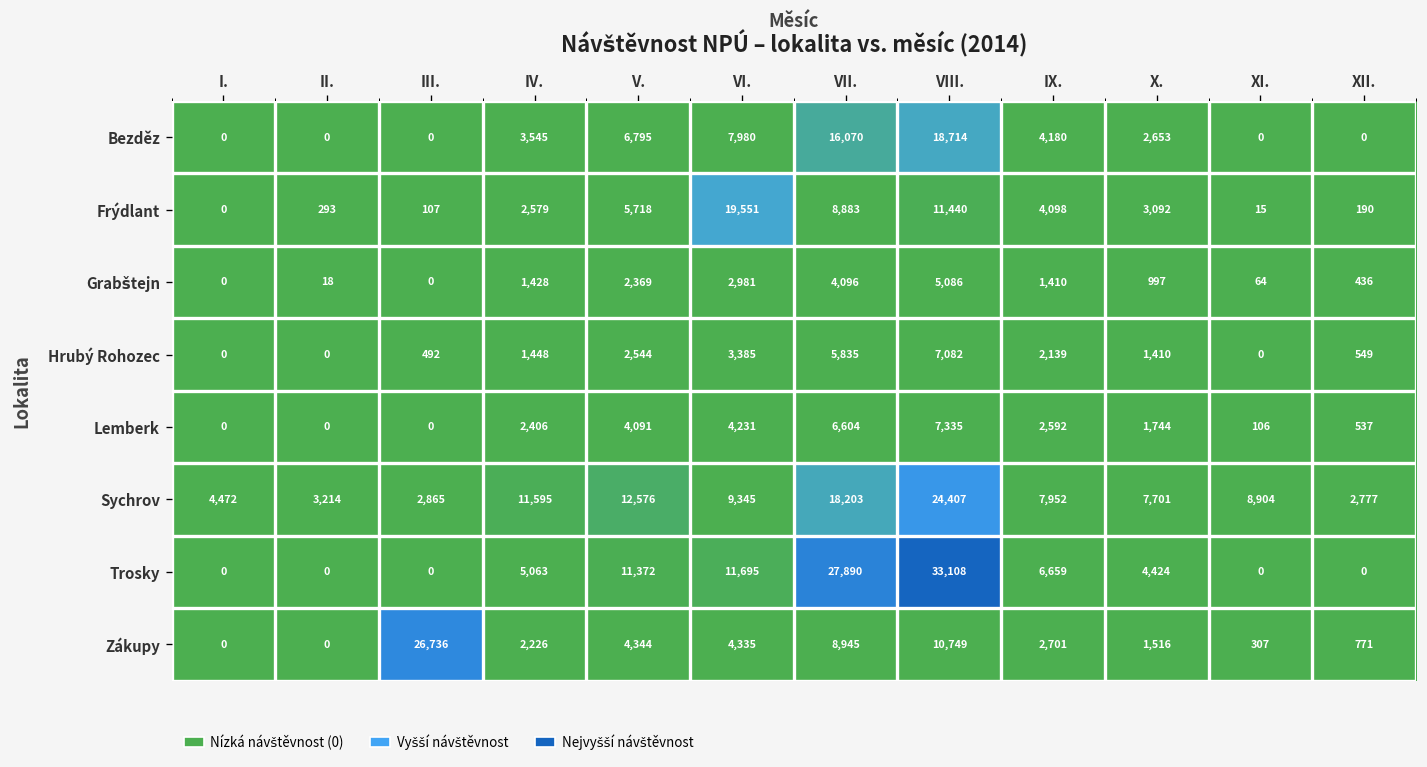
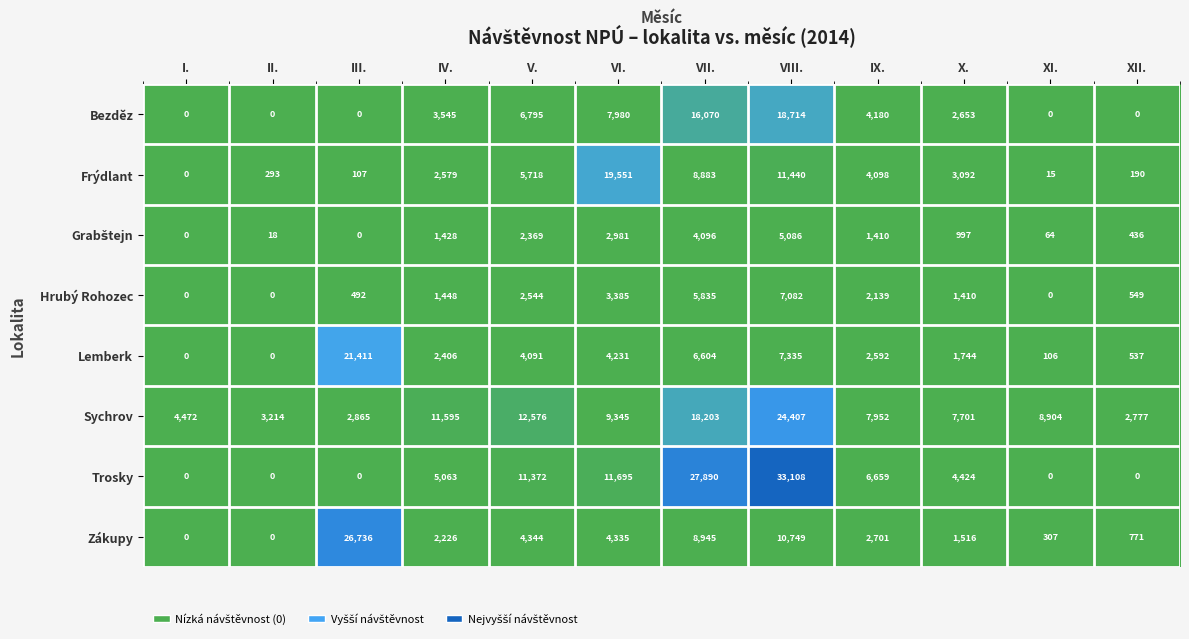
Lemberk, III.: 0 -> 21,411
